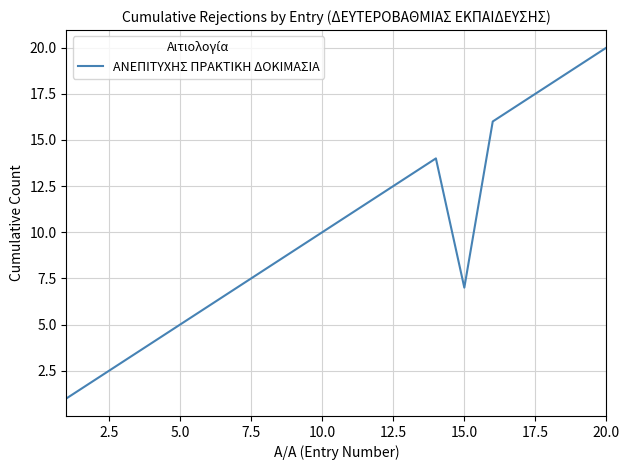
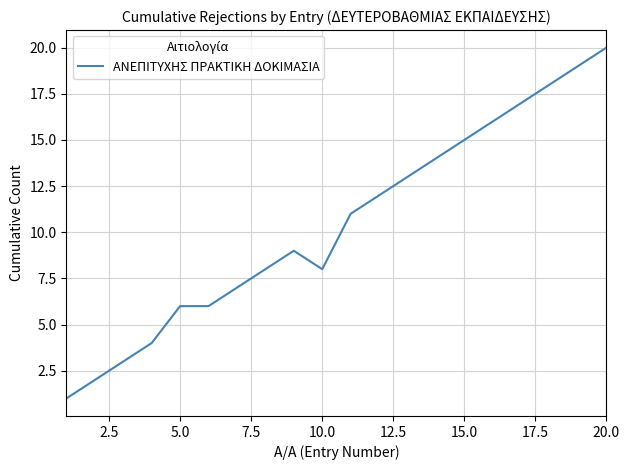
5.0: 5 -> 6
10.0: 10 -> 8
15.0: 7 -> 15
